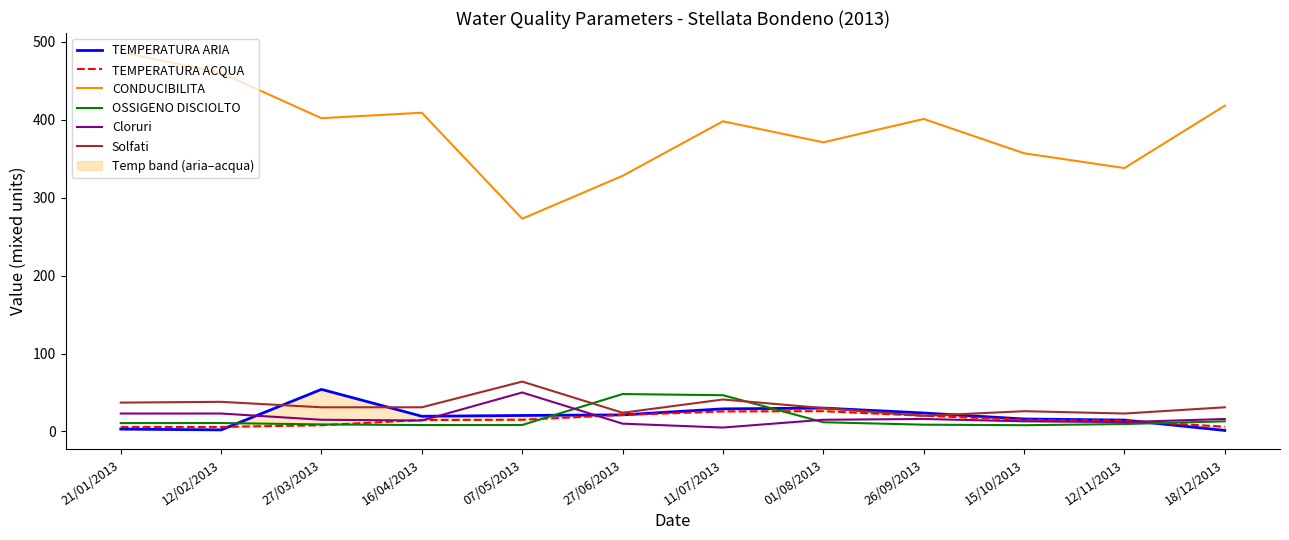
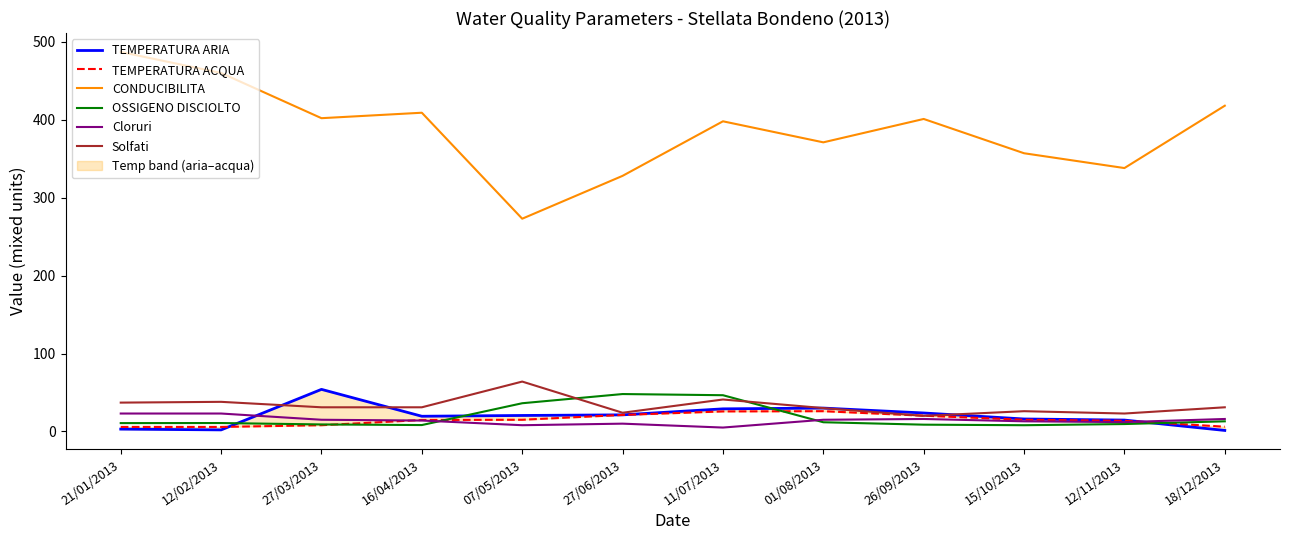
OSSIGENO DISCIOLTO, 07/05/2013: 10 -> 40
Cloruri, 07/05/2013: 50 -> 10
